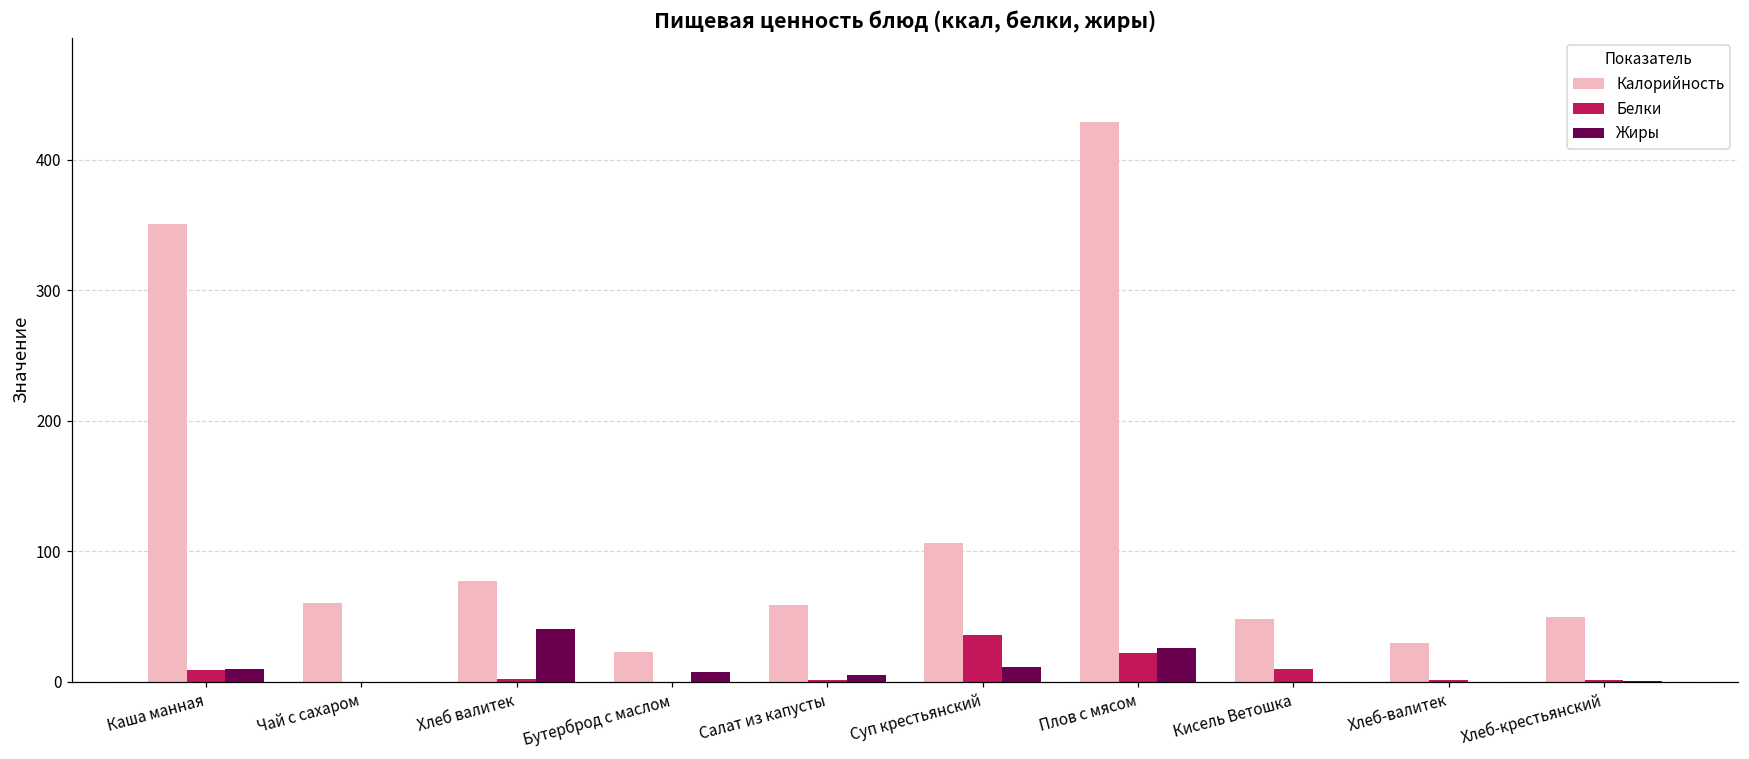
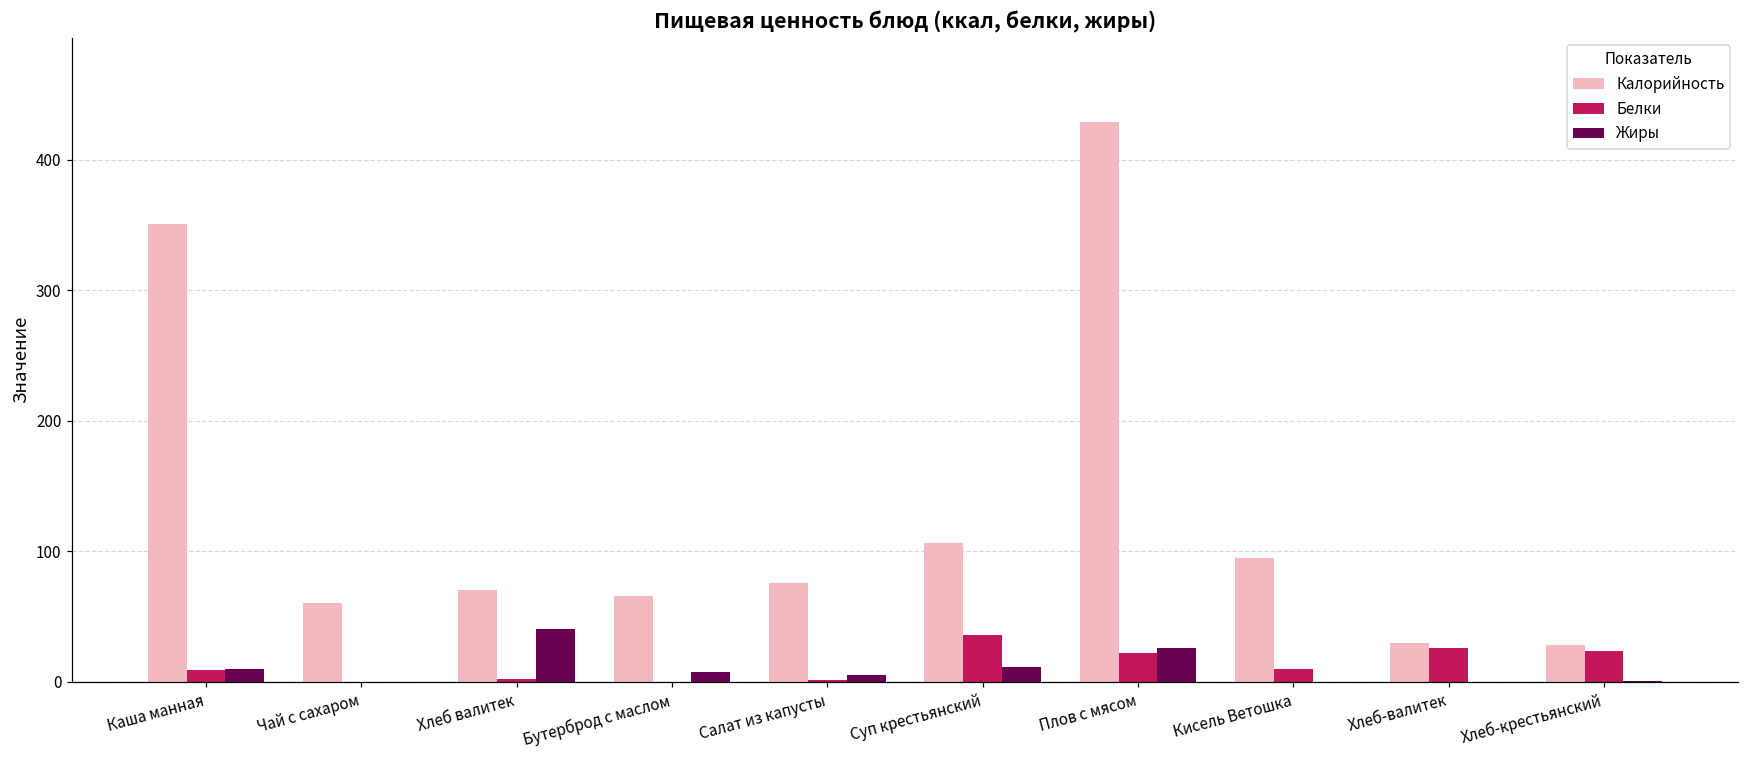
Калорийность, Хлеб валитек: 77 -> 70
Калорийность, Бутерброд с маслом: 23 -> 66
Калорийность, Салат из капусты: 59 -> 75
Калорийность, Кисель Ветошка: 48 -> 95
Белки, Хлеб-валитек: 2 -> 26
Калорийность, Хлеб-крестьянский: 50 -> 28
Белки, Хлеб-крестьянский: 2 -> 23
